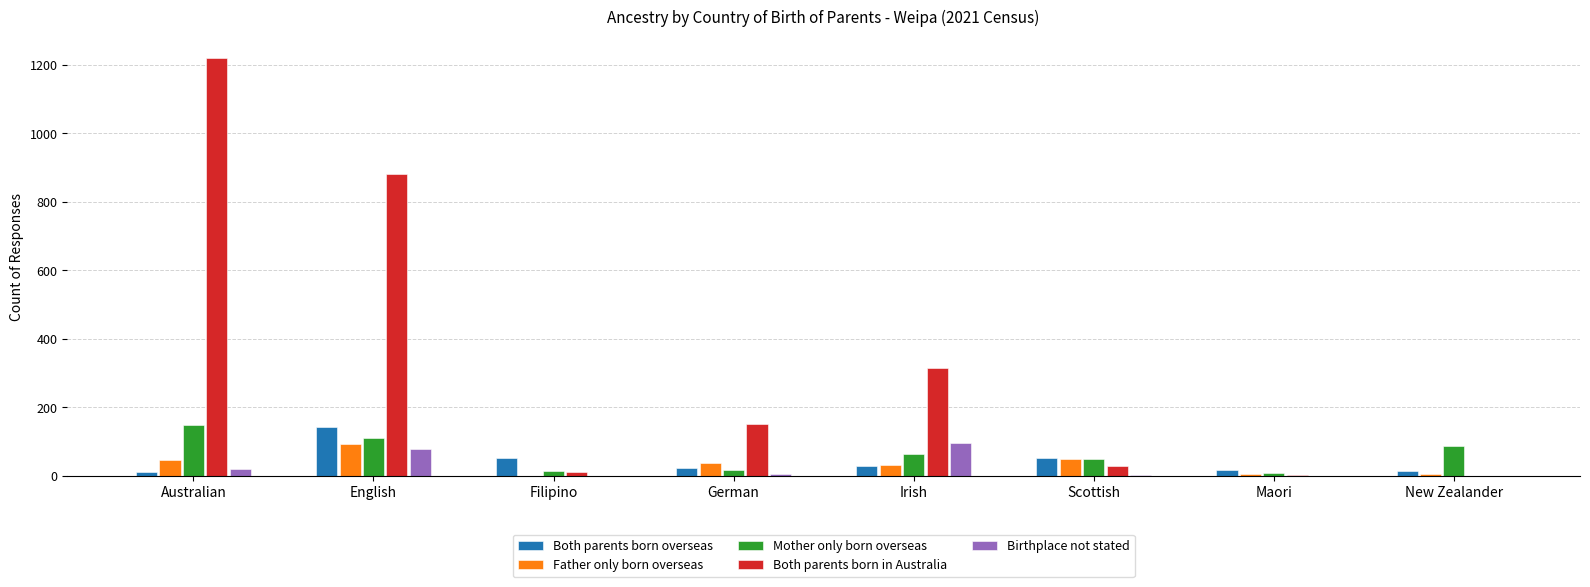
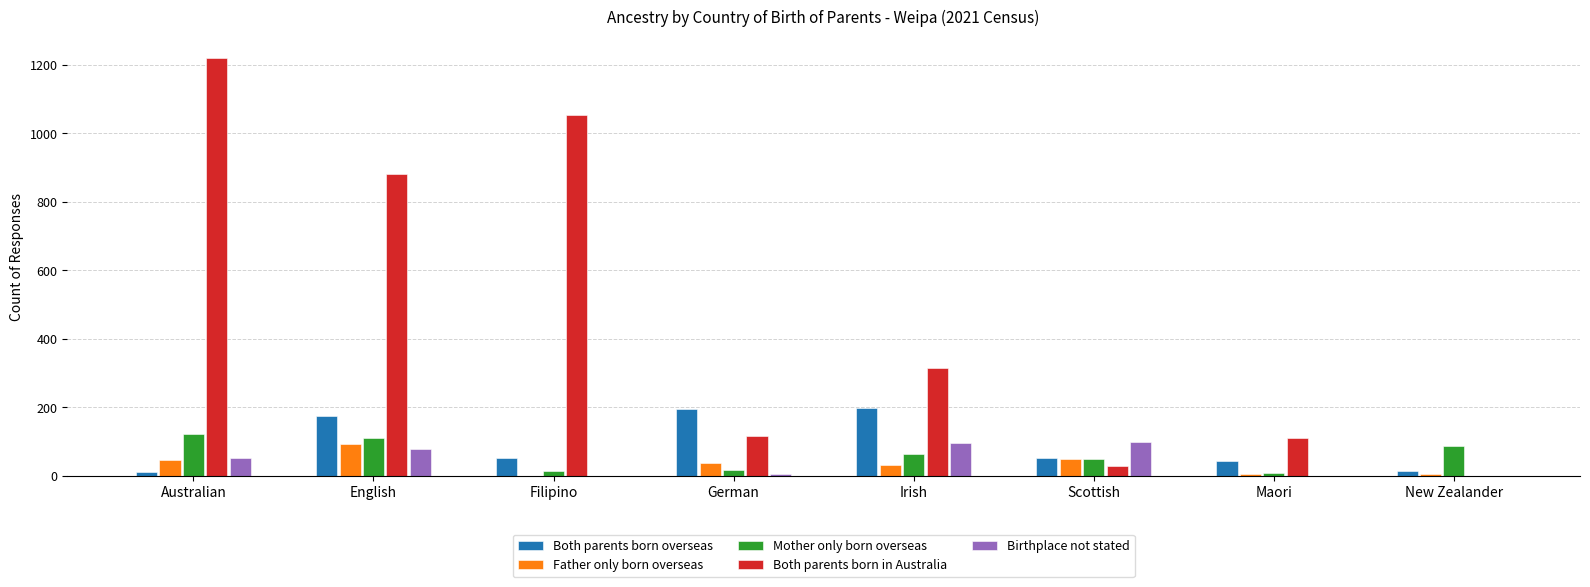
Mother only born overseas, Australian: 150 -> 120
Birthplace not stated, Australian: 20 -> 50
Both parents born overseas, English: 140 -> 180
Both parents born in Australia, Filipino: 10 -> 1050
Both parents born overseas, German: 20 -> 190
Both parents born in Australia, German: 150 -> 120
Both parents born overseas, Irish: 30 -> 200
Birthplace not stated, Scottish: 0 -> 100
Both parents born overseas, Maori: 20 -> 40
Both parents born in Australia, Maori: 0 -> 110
